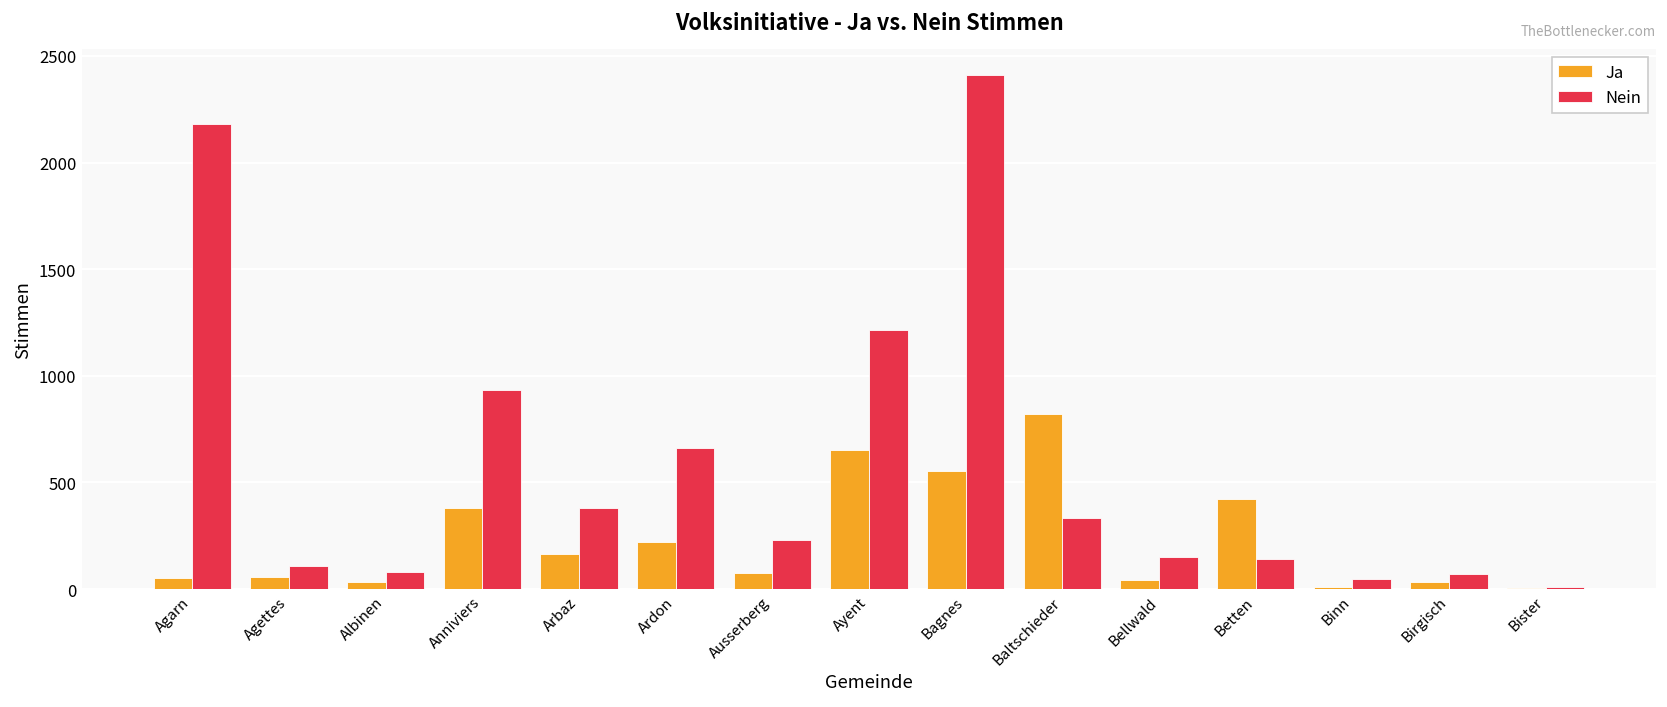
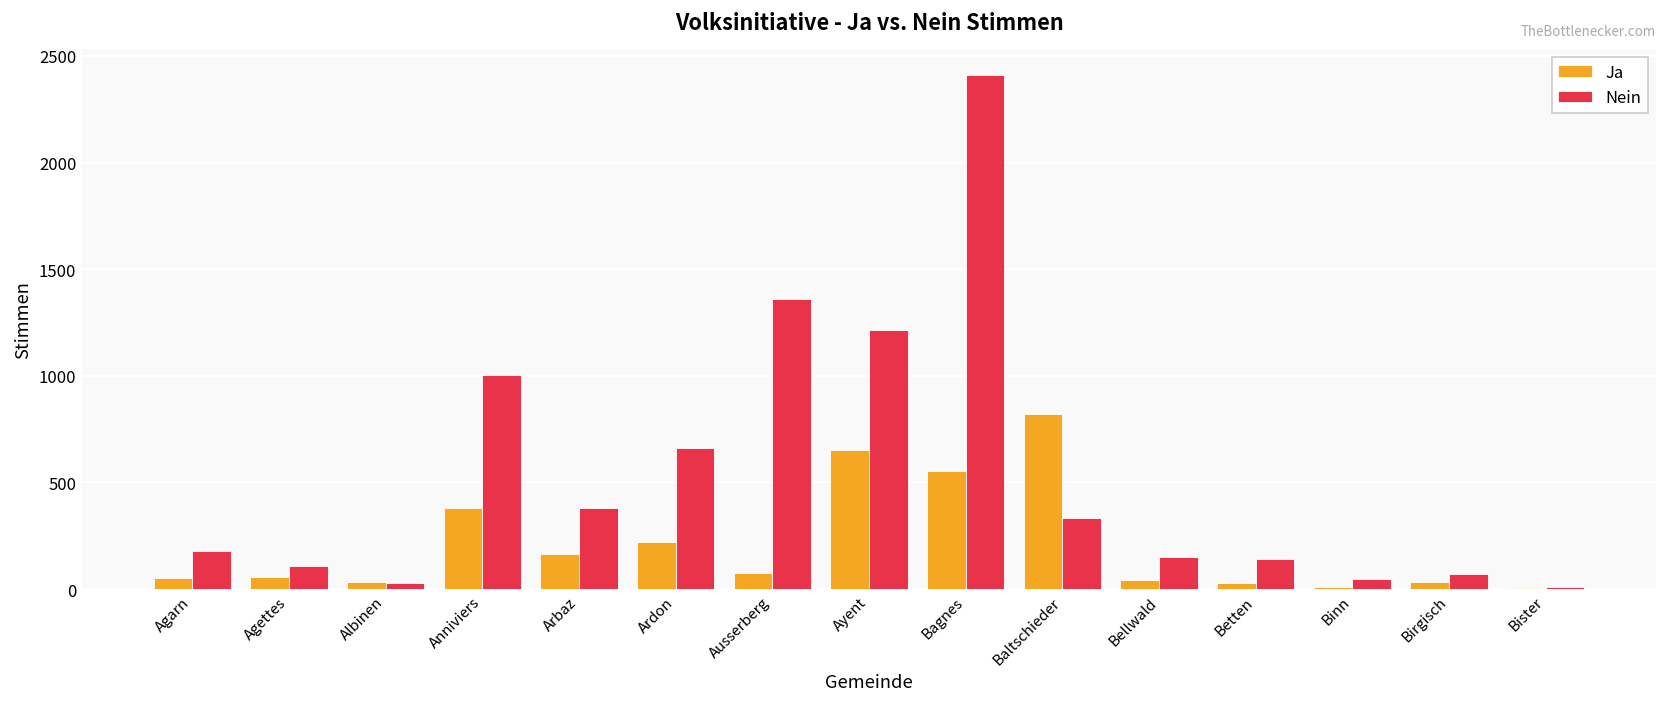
Nein, Agarn: 2180 -> 180
Nein, Albinen: 80 -> 30
Nein, Anniviers: 930 -> 1000
Nein, Ausserberg: 230 -> 1360
Ja, Betten: 420 -> 30
